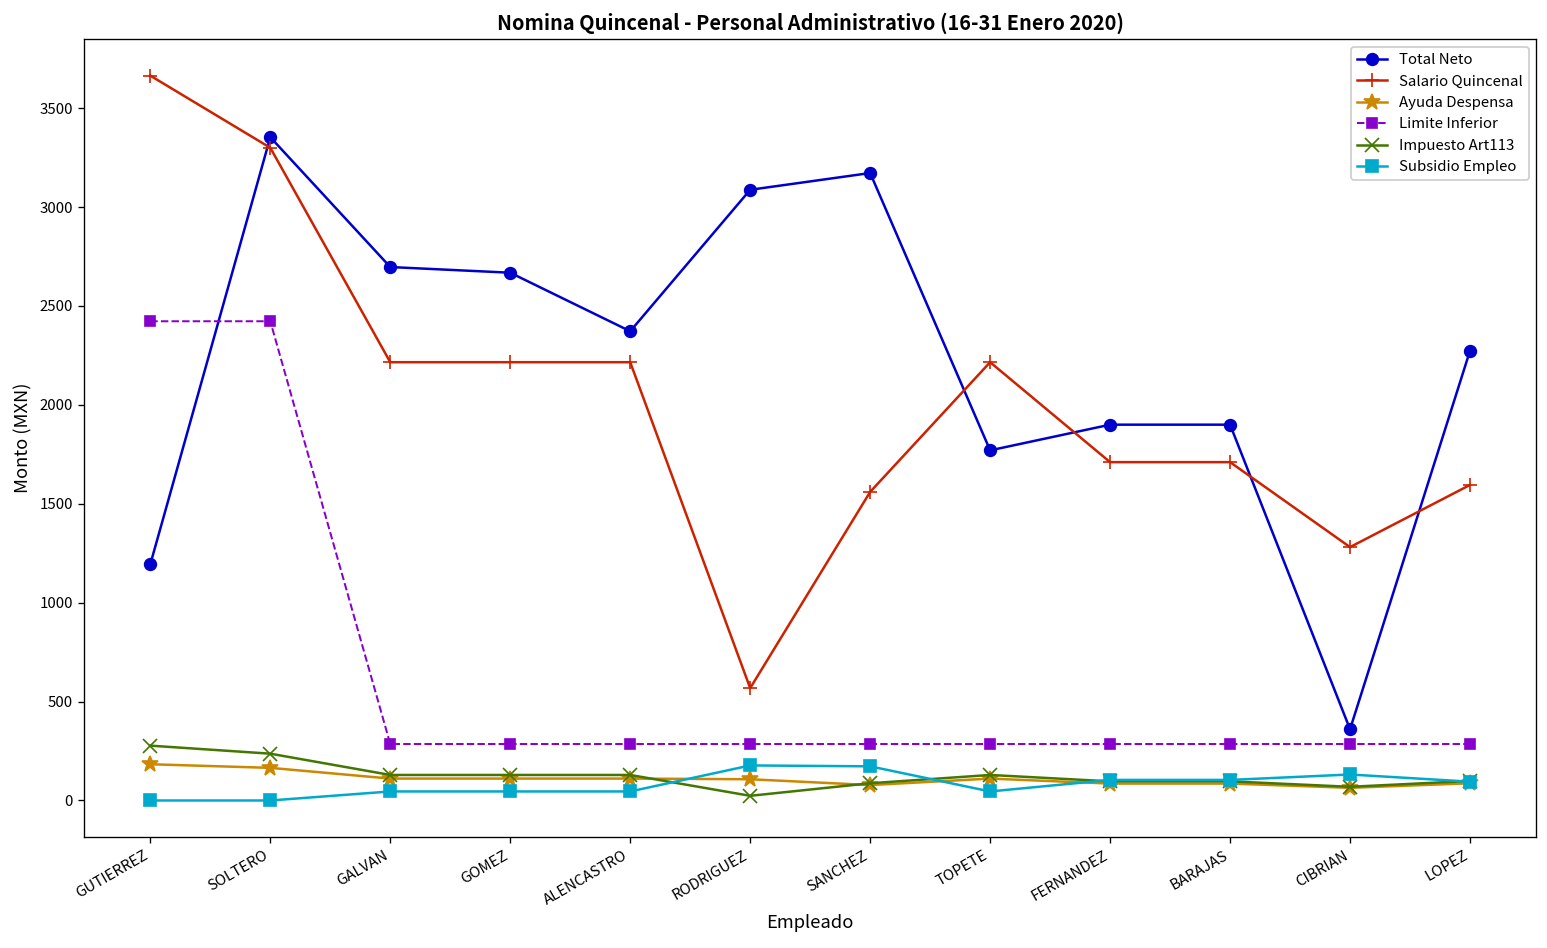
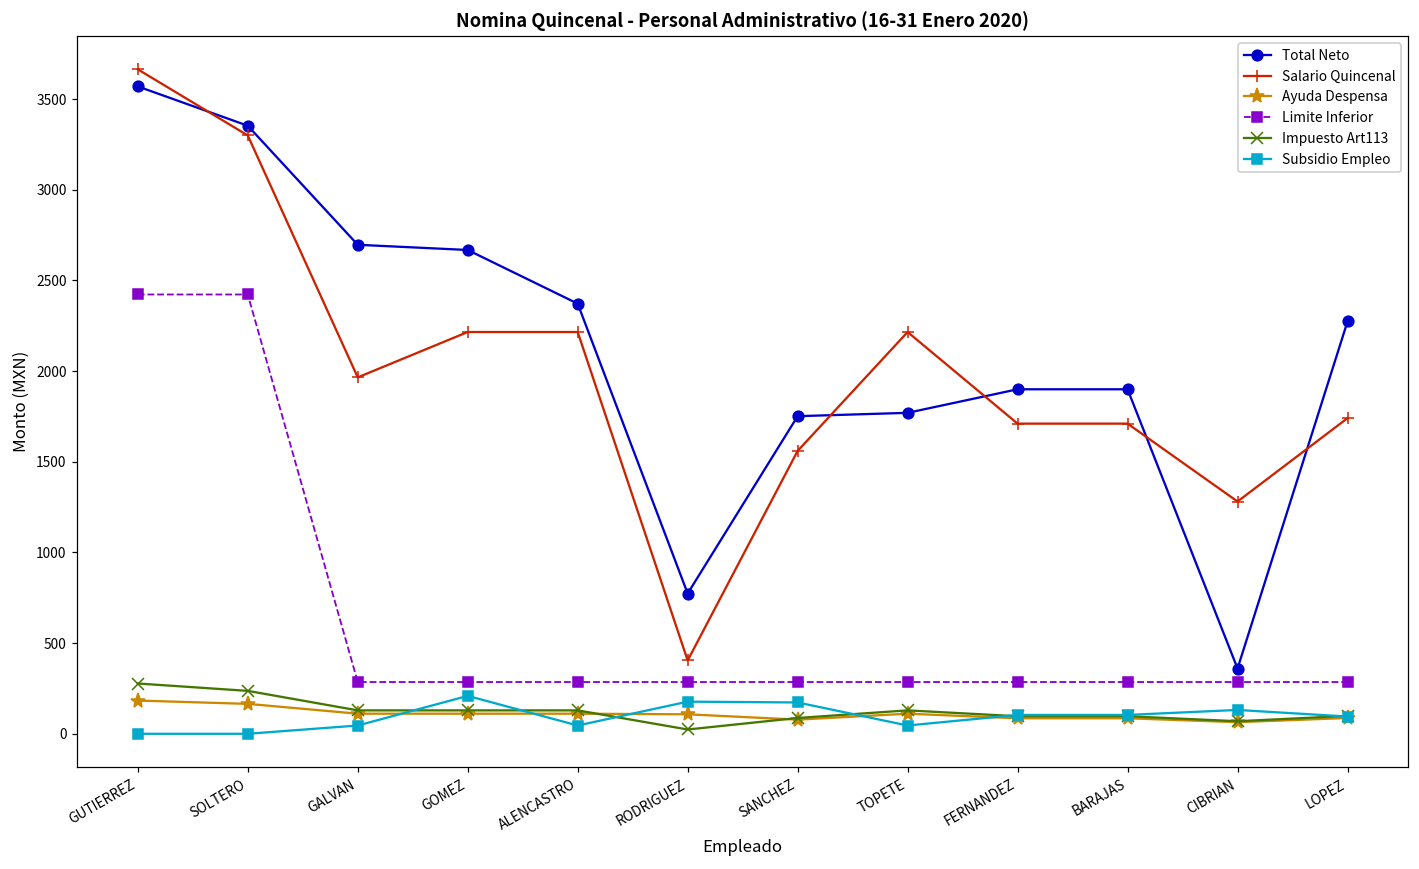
Total Neto, GUTIERREZ: 1190 -> 3570
Salario Quincenal, GALVAN: 2220 -> 1970
Subsidio Empleo, GOMEZ: 50 -> 210
Total Neto, RODRIGUEZ: 3090 -> 770
Salario Quincenal, RODRIGUEZ: 570 -> 400
Total Neto, SANCHEZ: 3170 -> 1750
Salario Quincenal, LOPEZ: 1600 -> 1740
